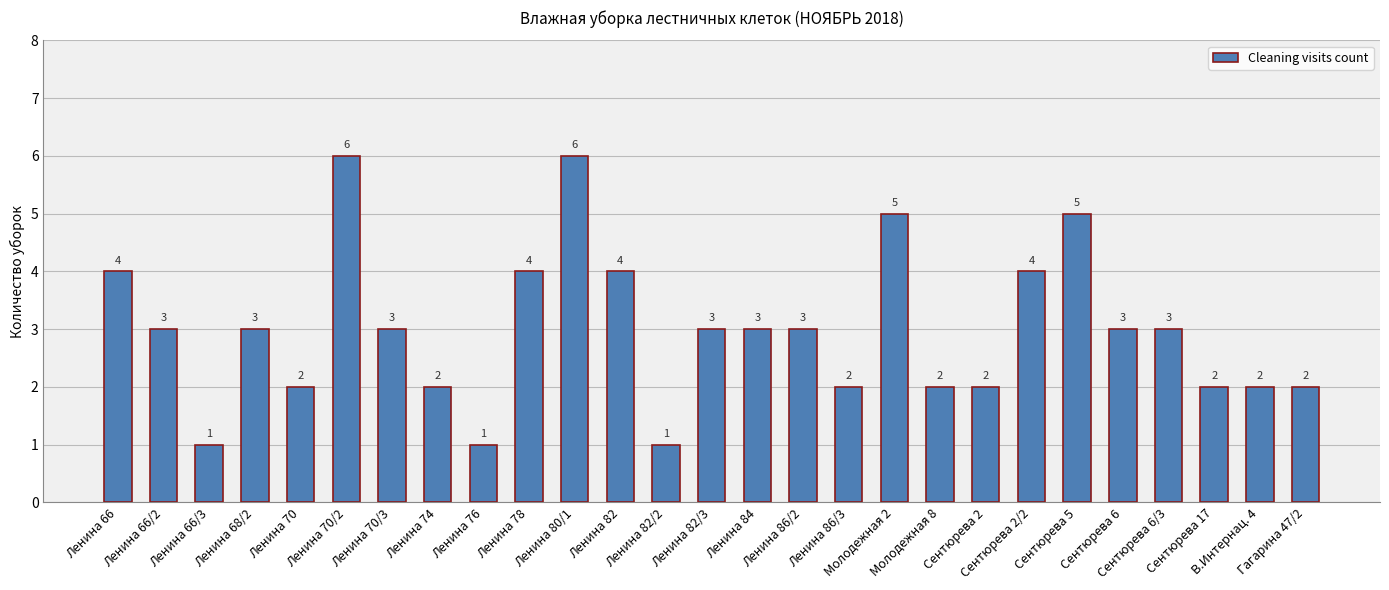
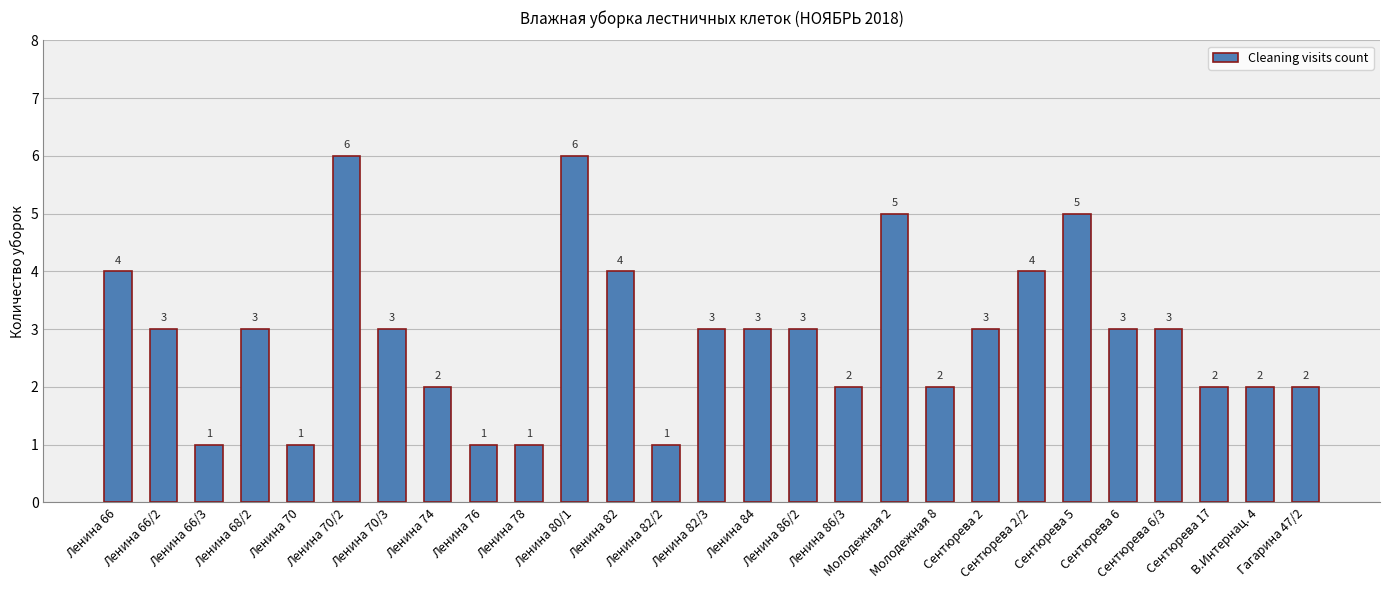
Ленина 70: 2 -> 1
Ленина 78: 4 -> 1
Сентюрева 2: 2 -> 3
